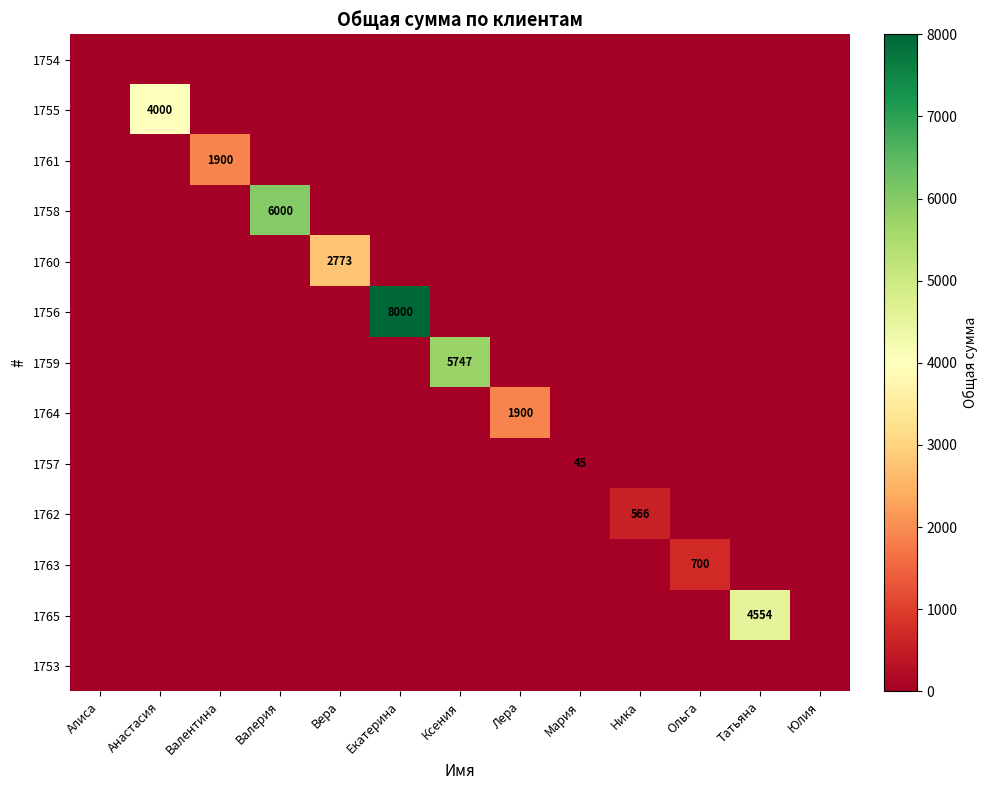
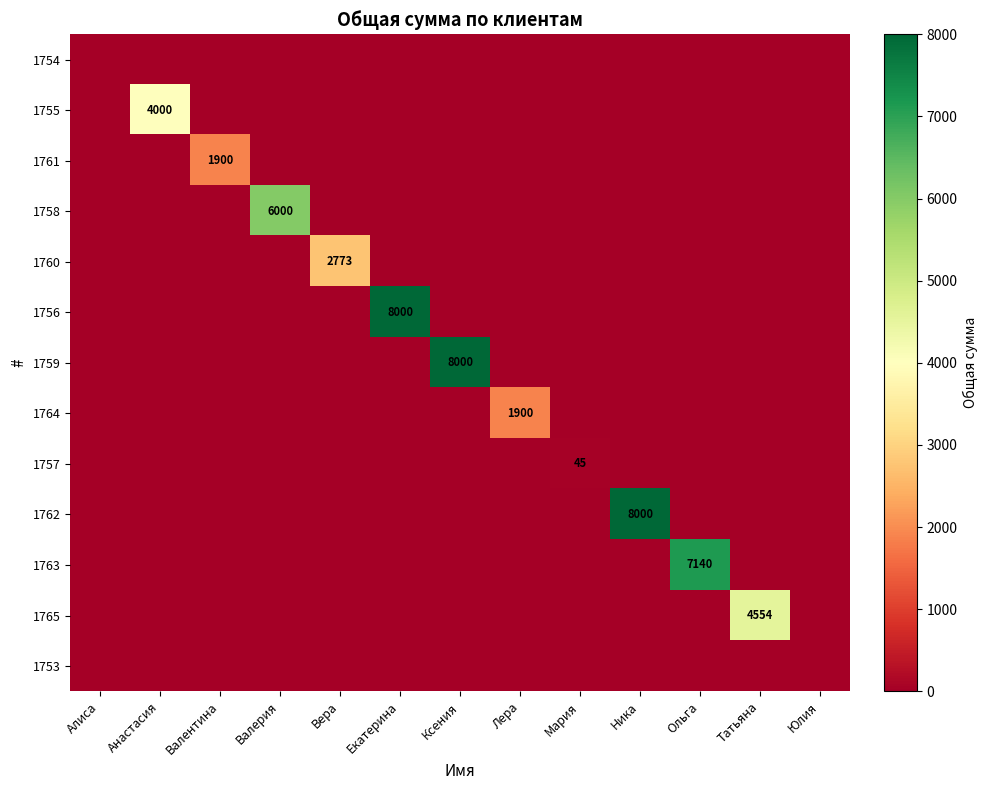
1759, Ксения: 5747 -> 8000
1762, Ника: 566 -> 8000
1763, Ольга: 700 -> 7140
